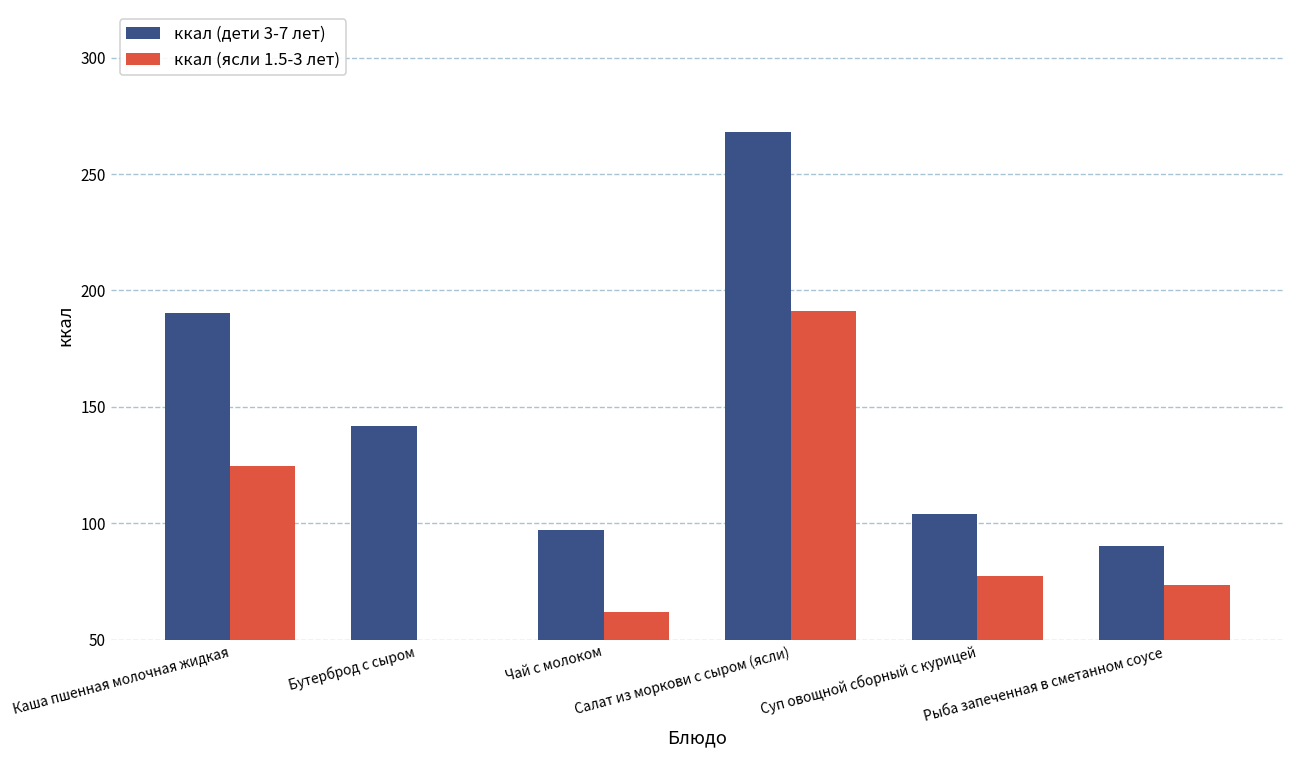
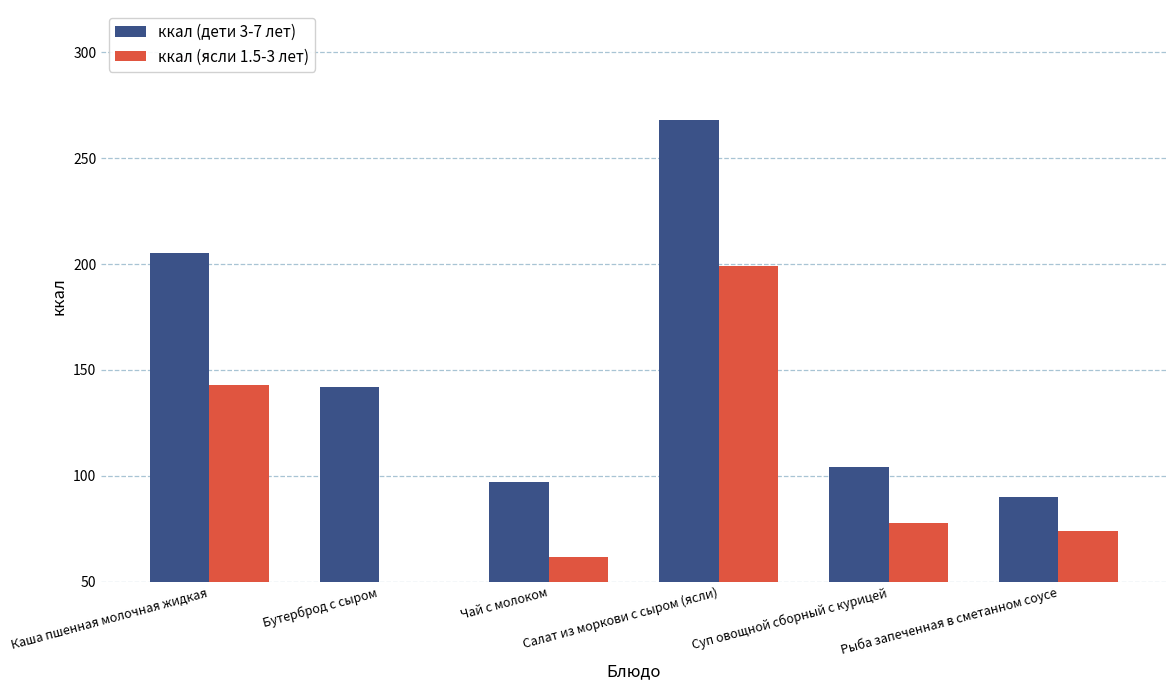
ккал (дети 3-7 лет), Каша пшенная молочная жидкая: 190 -> 205
ккал (ясли 1.5-3 лет), Каша пшенная молочная жидкая: 125 -> 143
ккал (ясли 1.5-3 лет), Салат из моркови с сыром (ясли): 191 -> 199
